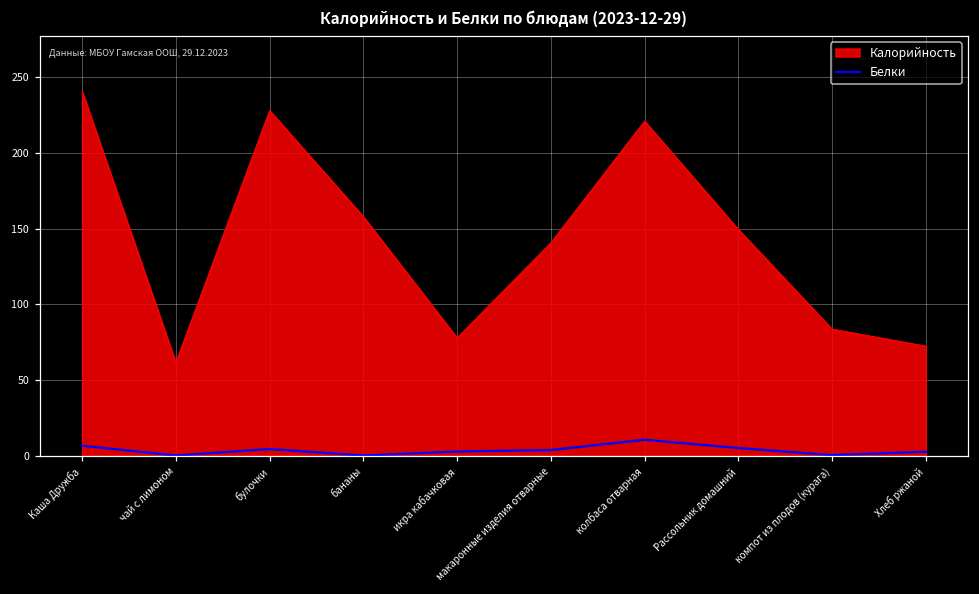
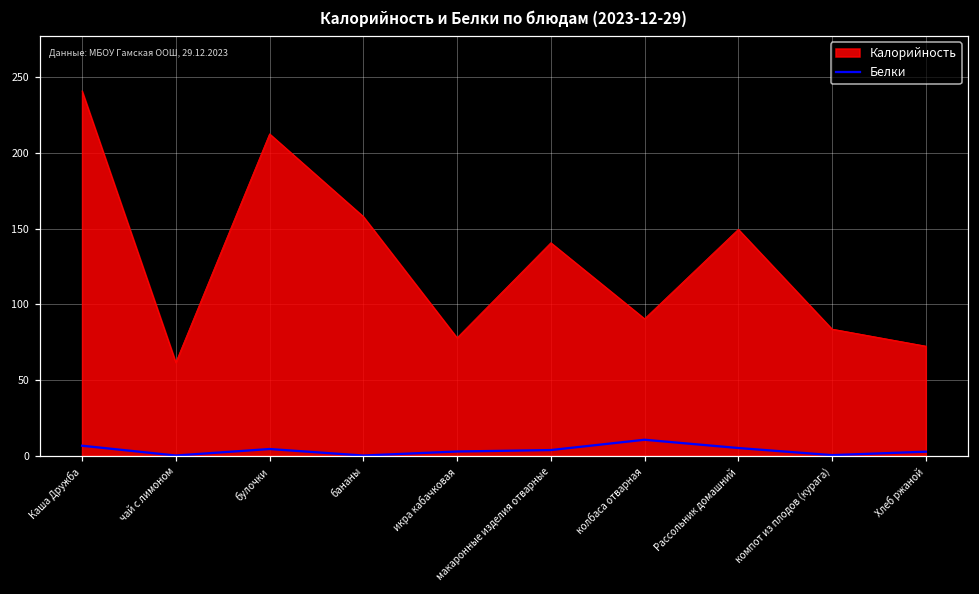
Калорийность, булочки: 228 -> 213
Калорийность, колбаса отварная: 221 -> 91
